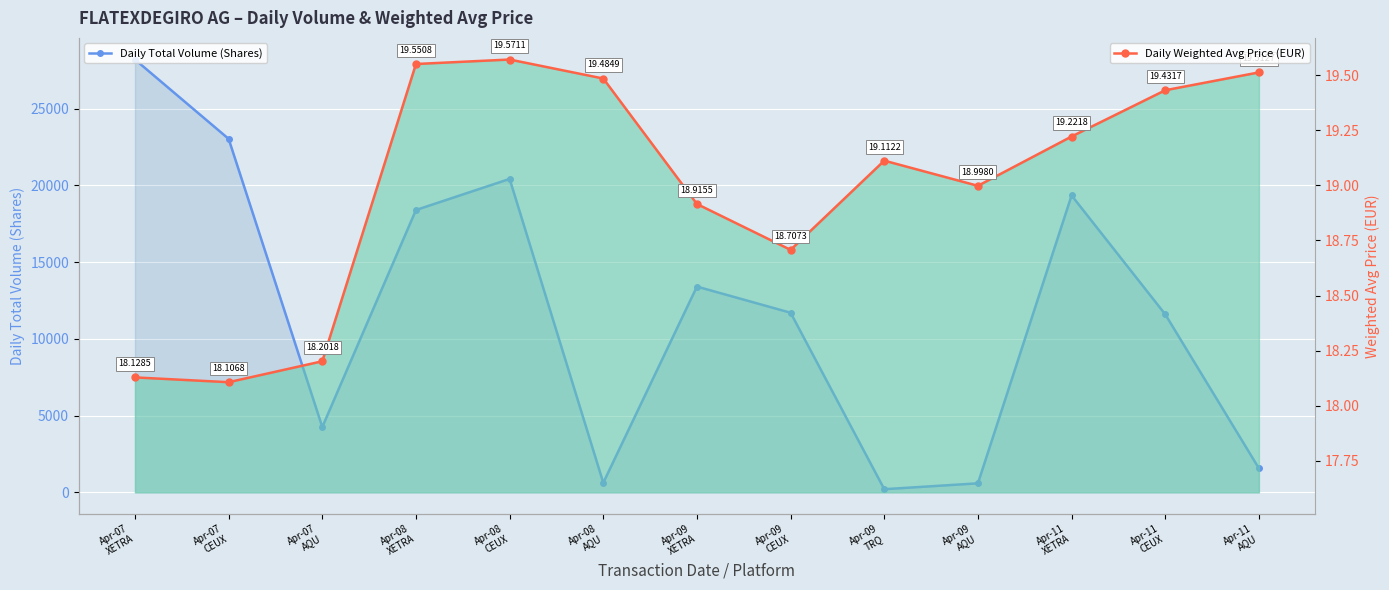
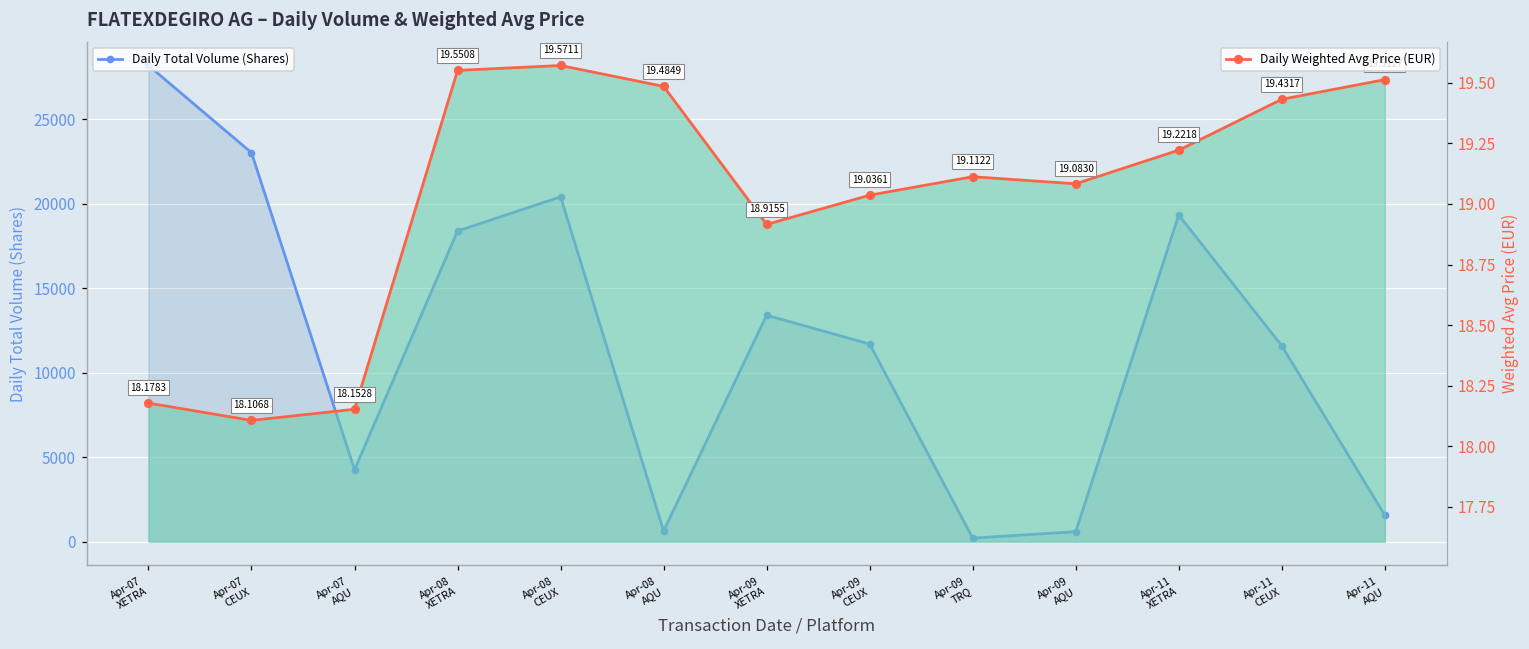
Daily Weighted Avg Price (EUR), Apr-07 XETRA: 18.1285 -> 18.1783
Daily Weighted Avg Price (EUR), Apr-07 AQU: 18.2018 -> 18.1528
Daily Weighted Avg Price (EUR), Apr-09 CEUX: 18.7073 -> 19.0361
Daily Weighted Avg Price (EUR), Apr-09 AQU: 18.9980 -> 19.0830
